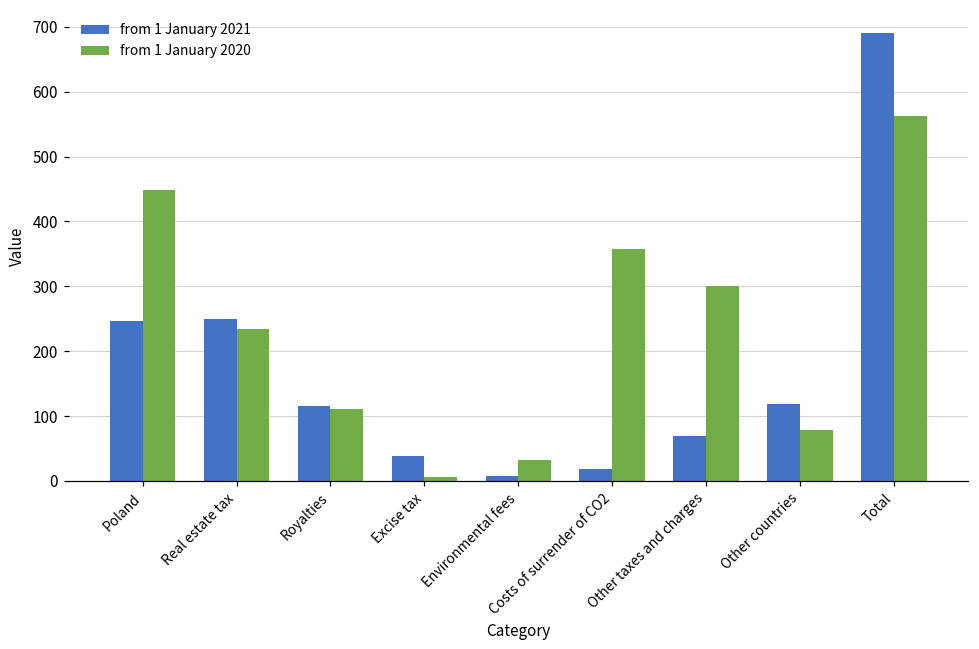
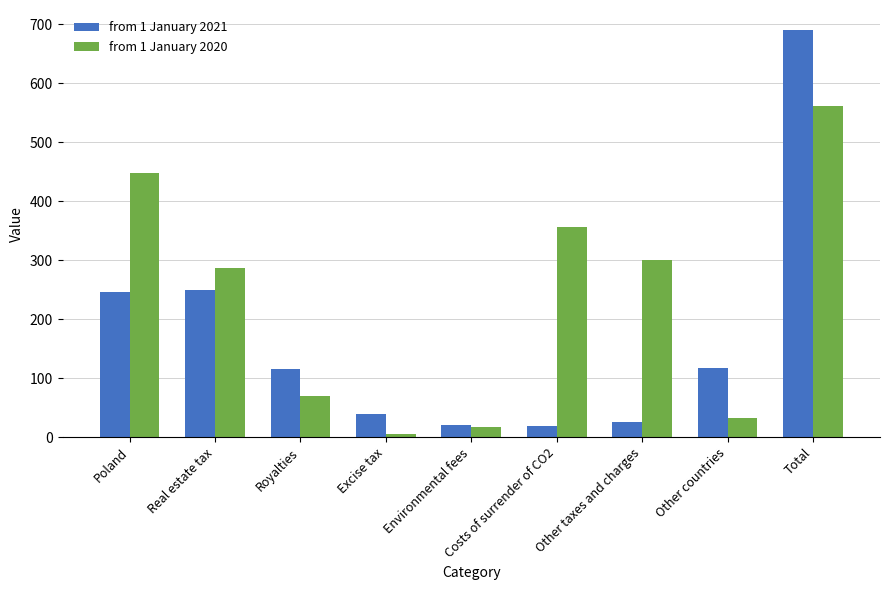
from 1 January 2020, Real estate tax: 230 -> 290
from 1 January 2020, Royalties: 110 -> 70
from 1 January 2021, Environmental fees: 10 -> 20
from 1 January 2020, Environmental fees: 30 -> 20
from 1 January 2021, Other taxes and charges: 70 -> 30
from 1 January 2020, Other countries: 80 -> 30
